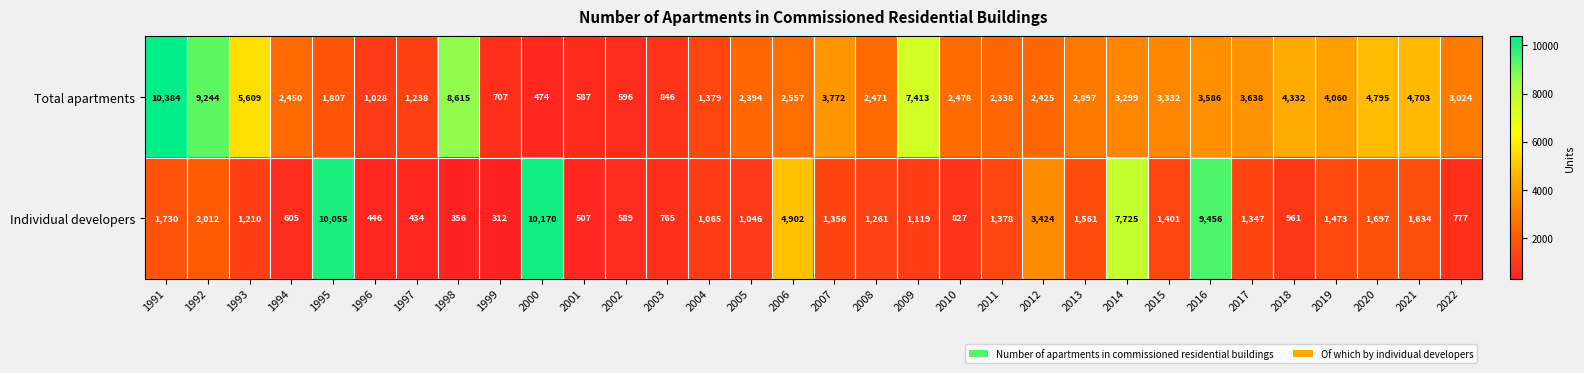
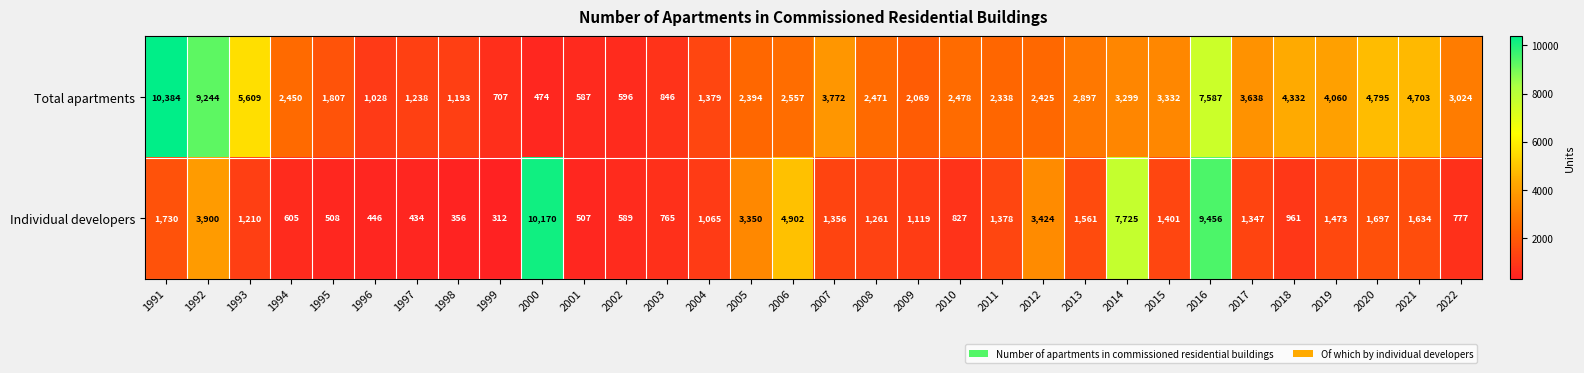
Total apartments, 1998: 8,615 -> 1,193
Total apartments, 2009: 7,413 -> 2,069
Total apartments, 2016: 3,586 -> 7,587
Individual developers, 1992: 2,012 -> 3,900
Individual developers, 1995: 10,055 -> 508
Individual developers, 2005: 1,046 -> 3,350
